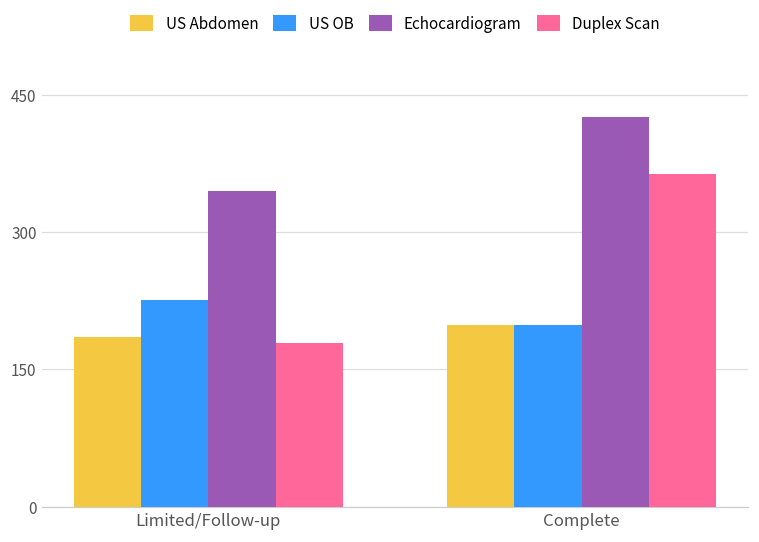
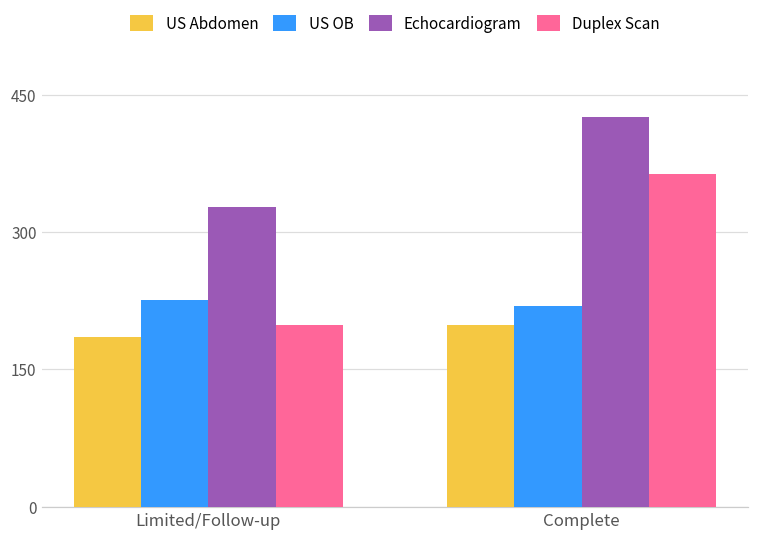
Echocardiogram, Limited/Follow-up: 350 -> 330
Duplex Scan, Limited/Follow-up: 180 -> 200
US OB, Complete: 200 -> 220
